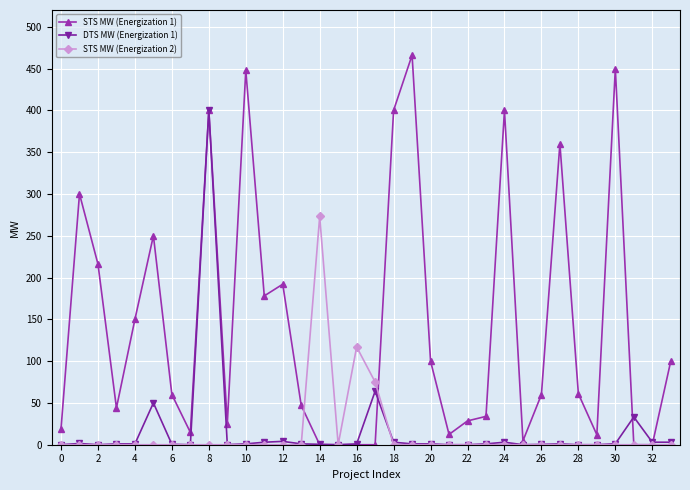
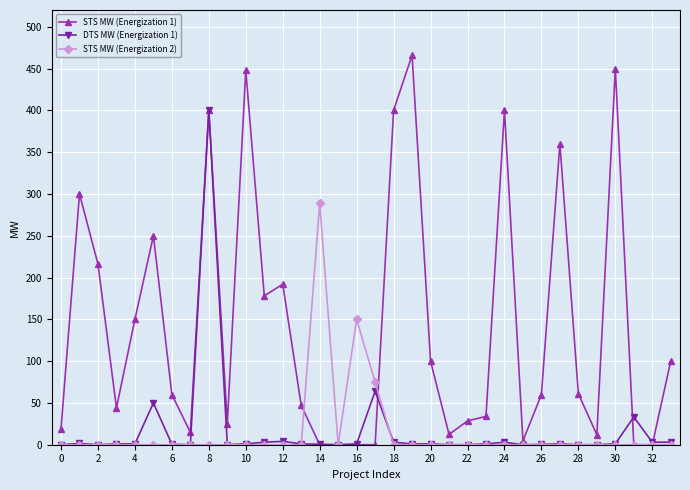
STS MW (Energization 2), 14: 270 -> 290
STS MW (Energization 2), 16: 120 -> 150
